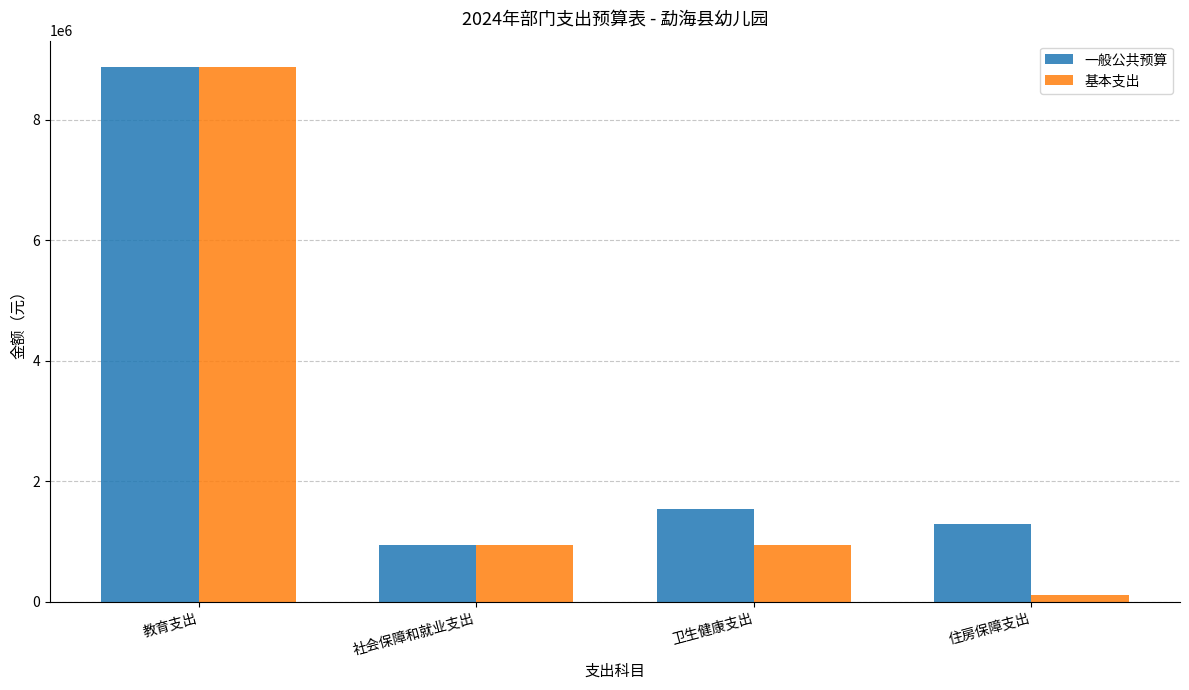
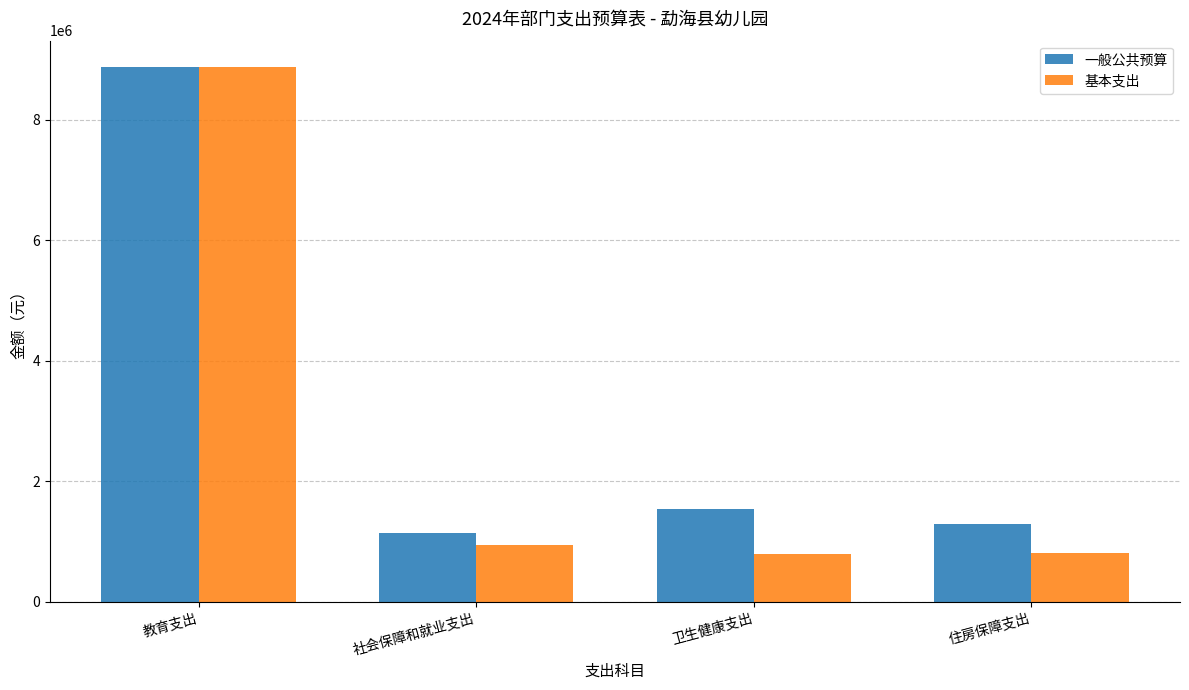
一般公共预算, 社会保障和就业支出: 1000000 -> 1100000
基本支出, 卫生健康支出: 900000 -> 800000
基本支出, 住房保障支出: 100000 -> 800000
